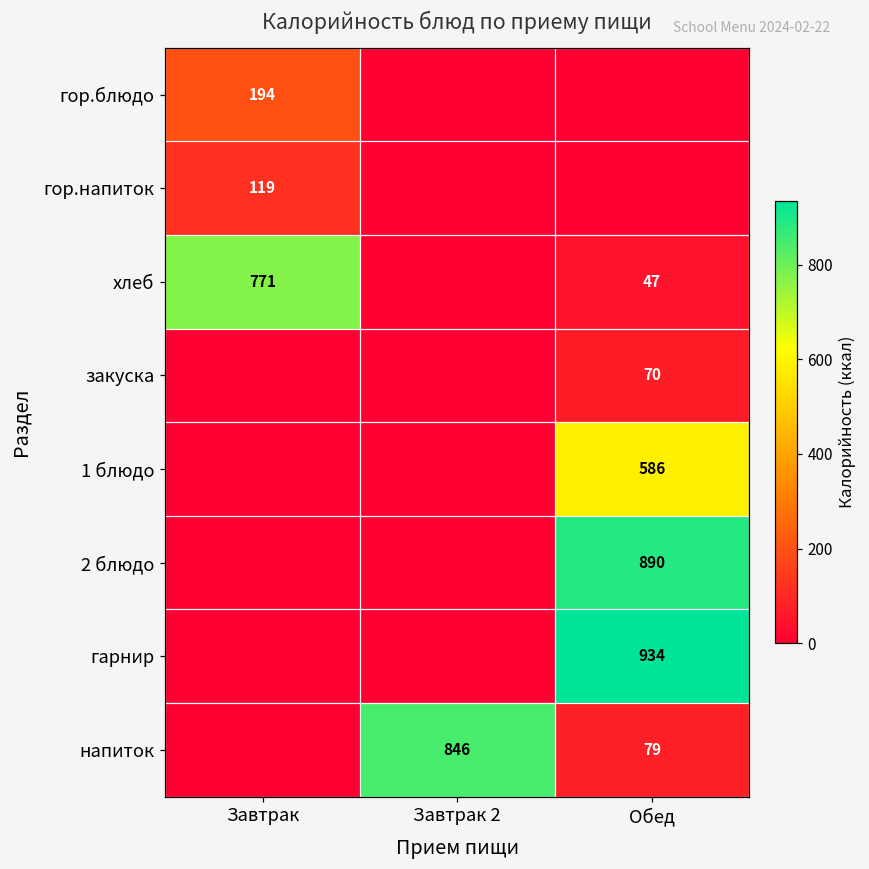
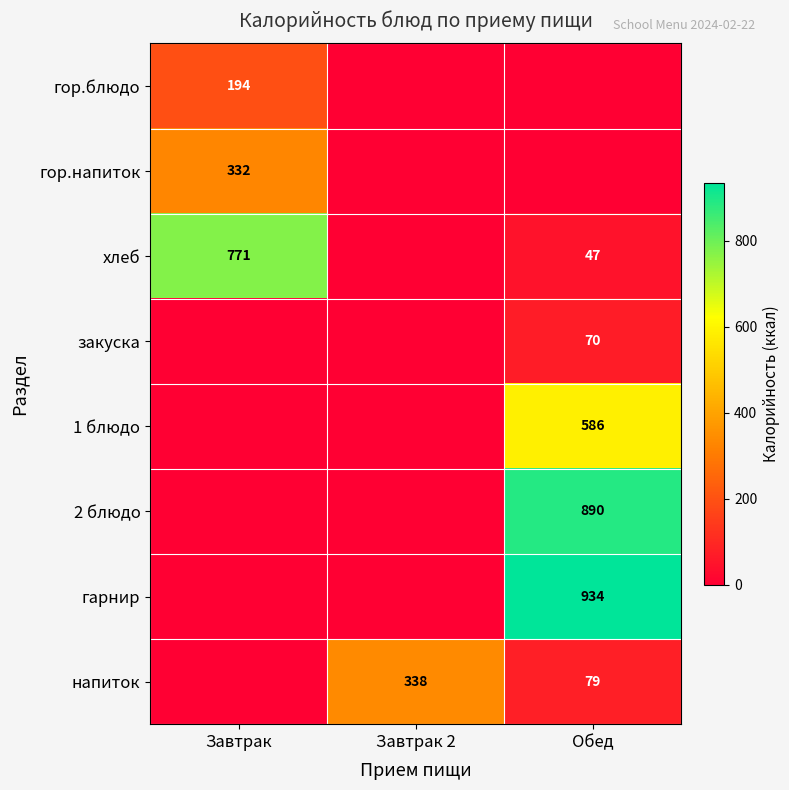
гор.напиток, Завтрак: 119 -> 332
напиток, Завтрак 2: 846 -> 338
